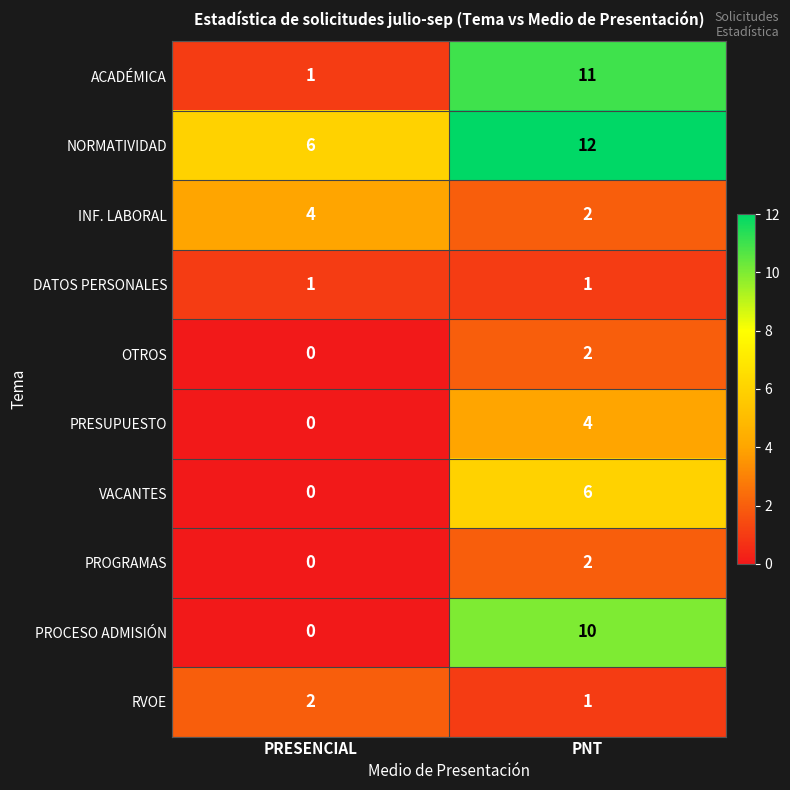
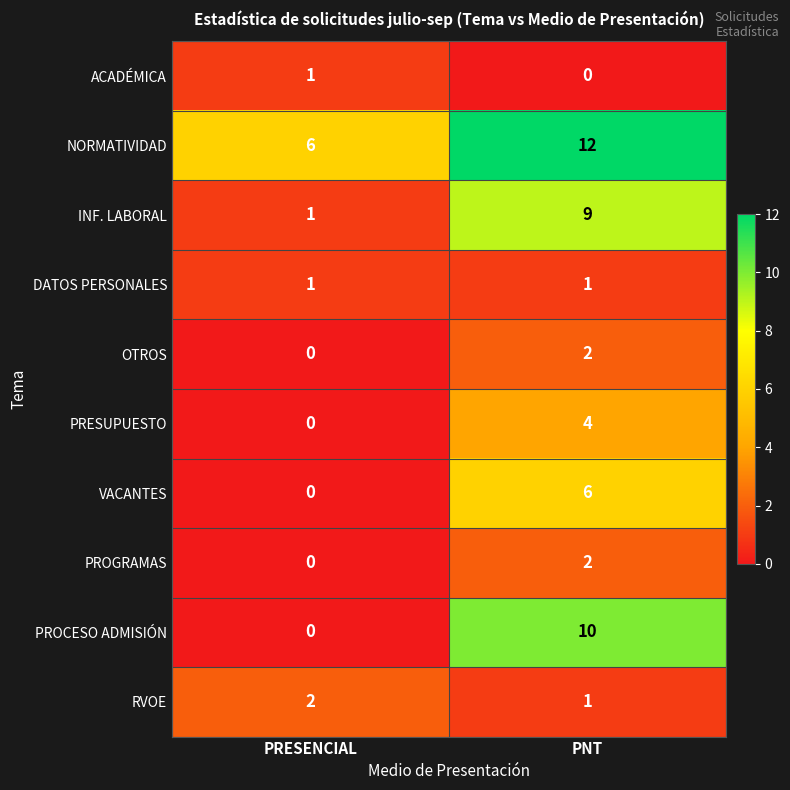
ACADÉMICA, PNT: 11 -> 0
INF. LABORAL, PRESENCIAL: 4 -> 1
INF. LABORAL, PNT: 2 -> 9
